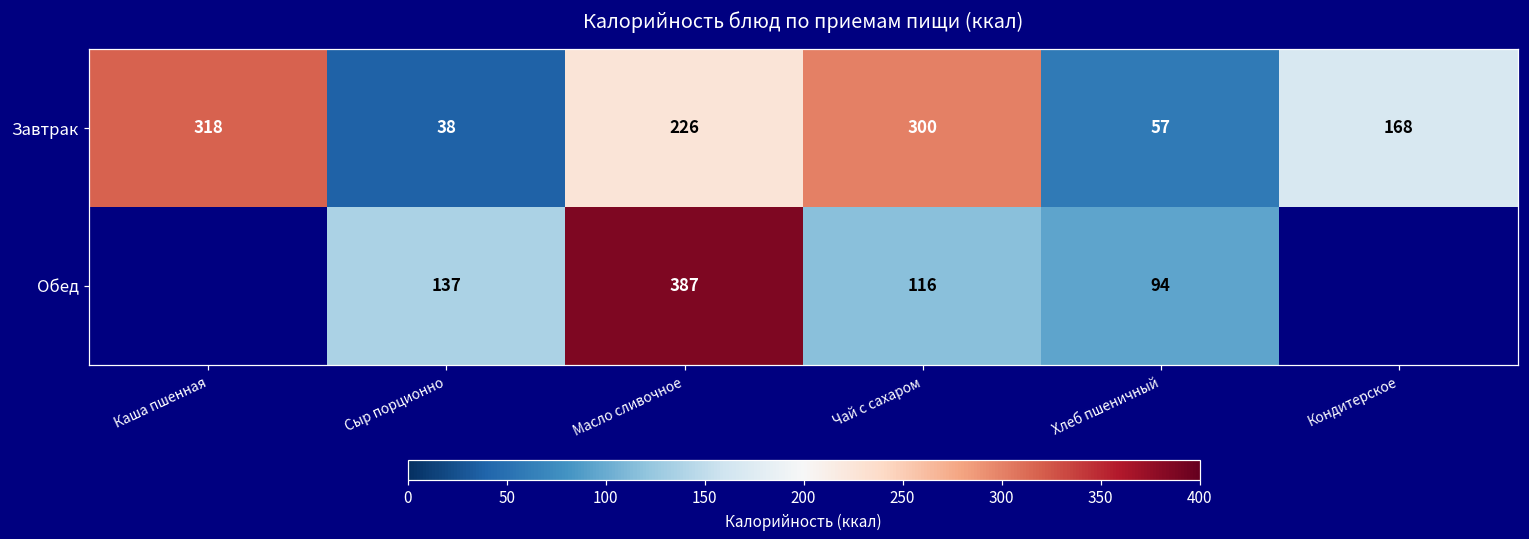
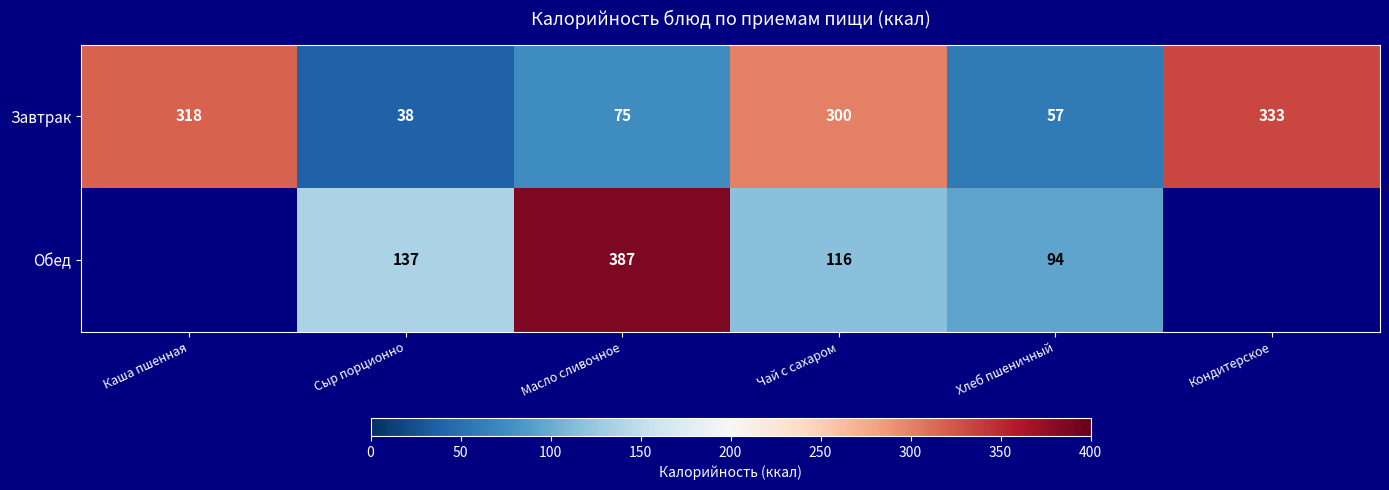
Завтрак, Масло сливочное: 226 -> 75
Завтрак, Кондитерское: 168 -> 333
